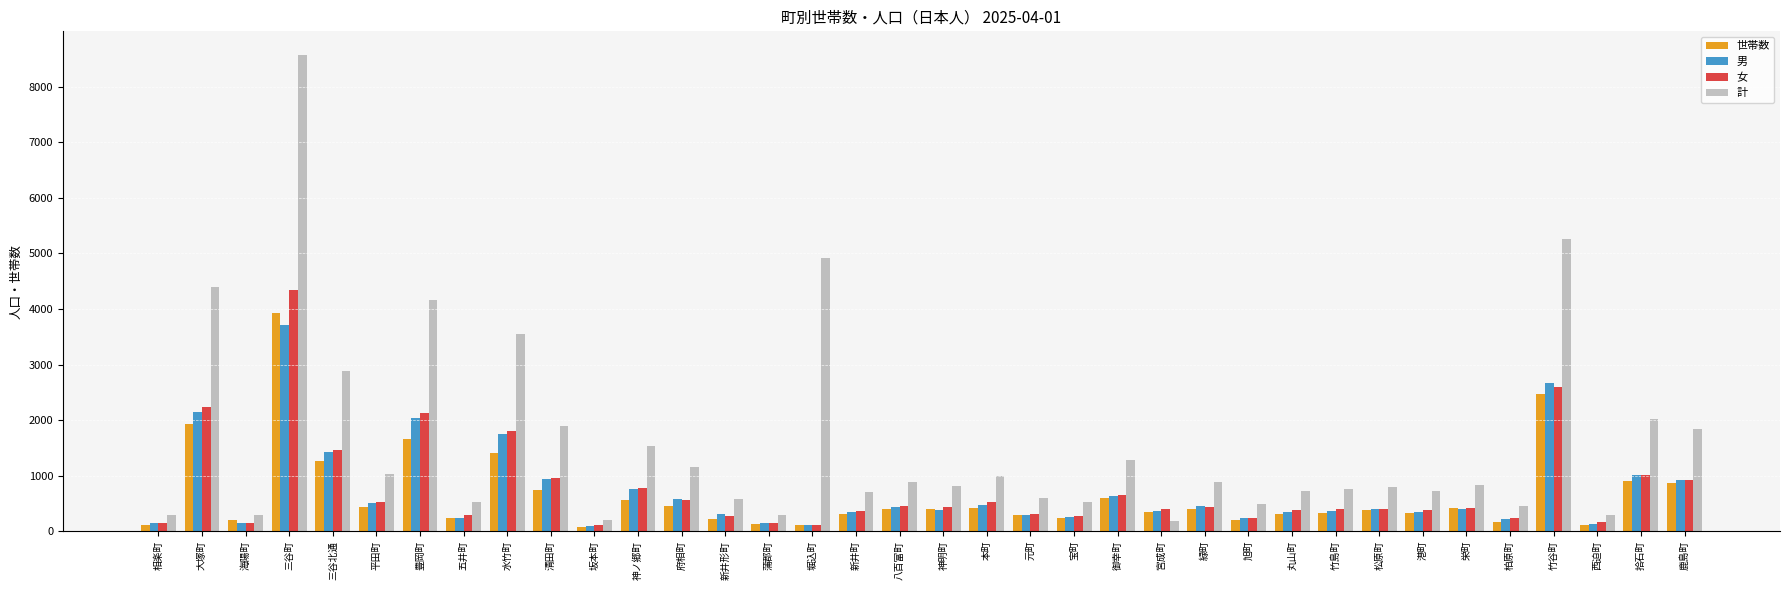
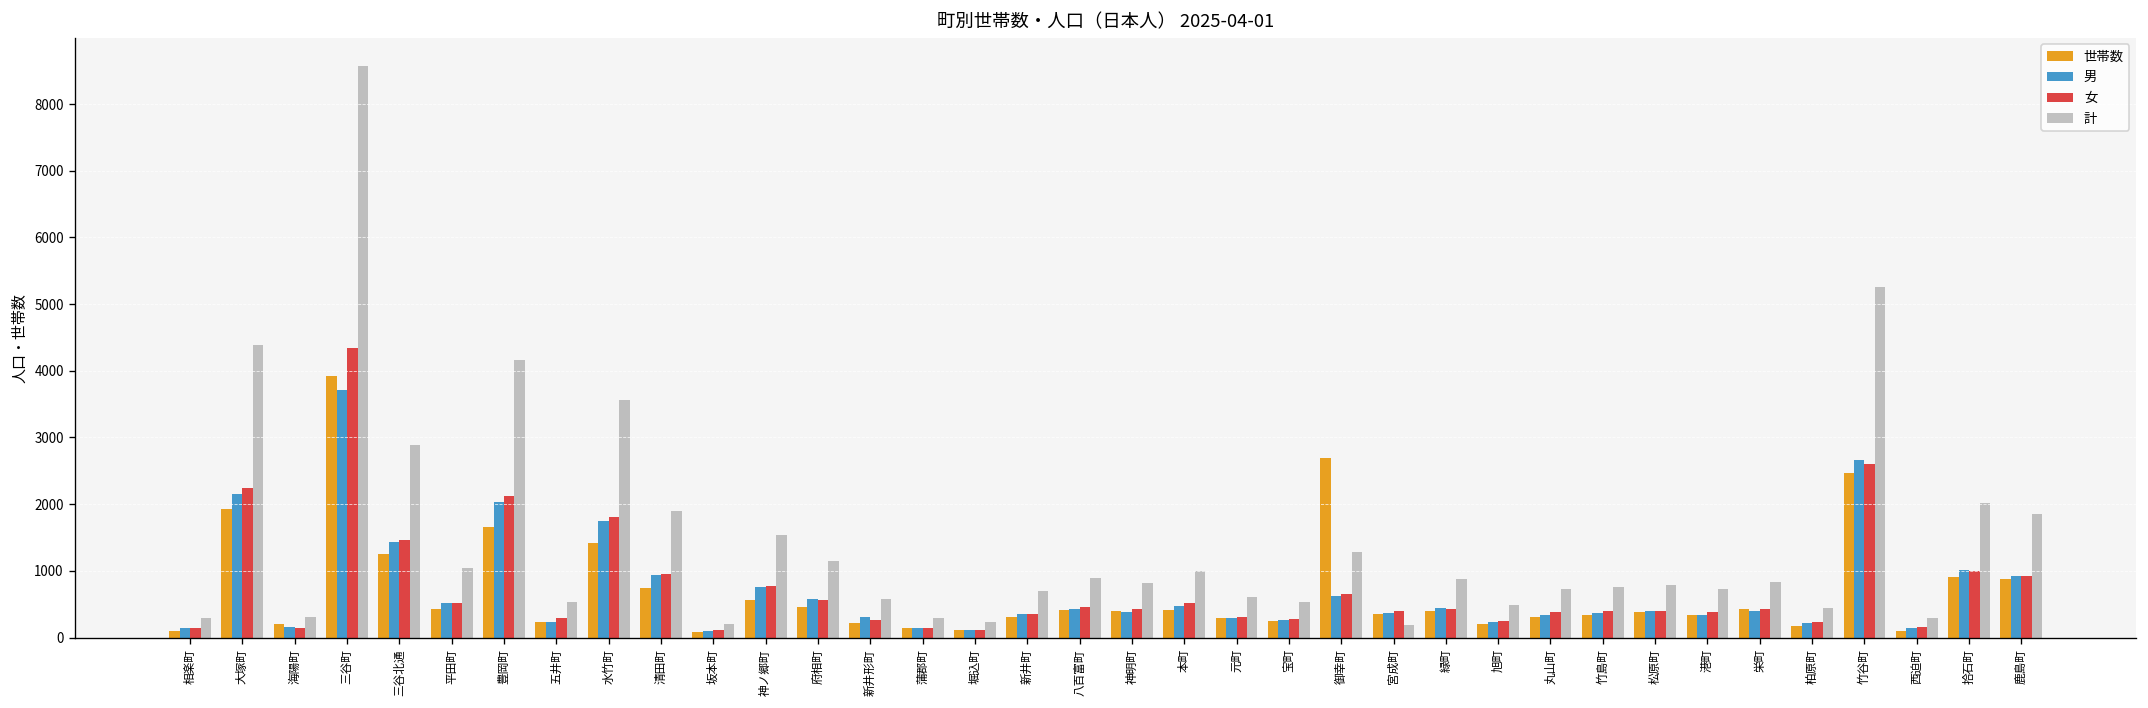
計, 堀込町: 4900 -> 200
世帯数, 御幸町: 600 -> 2700
